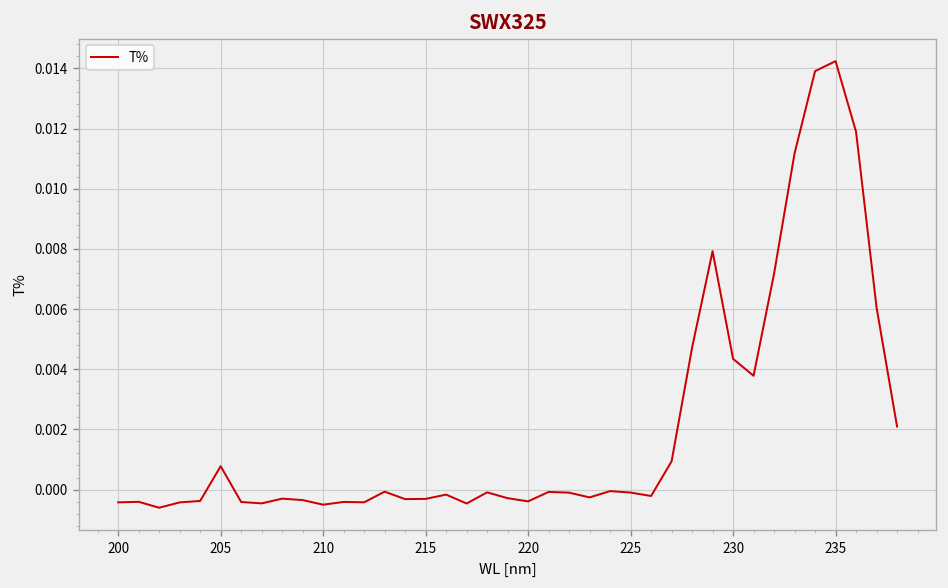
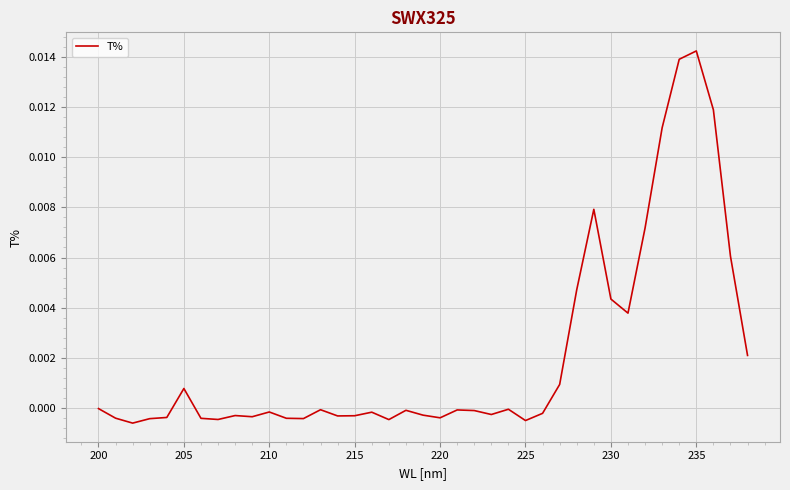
200: -0.0004 -> 0.0000
210: -0.0005 -> -0.0002
225: -0.0001 -> -0.0005
